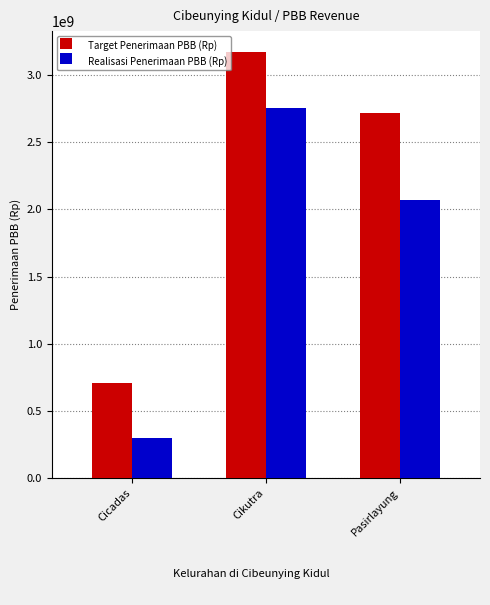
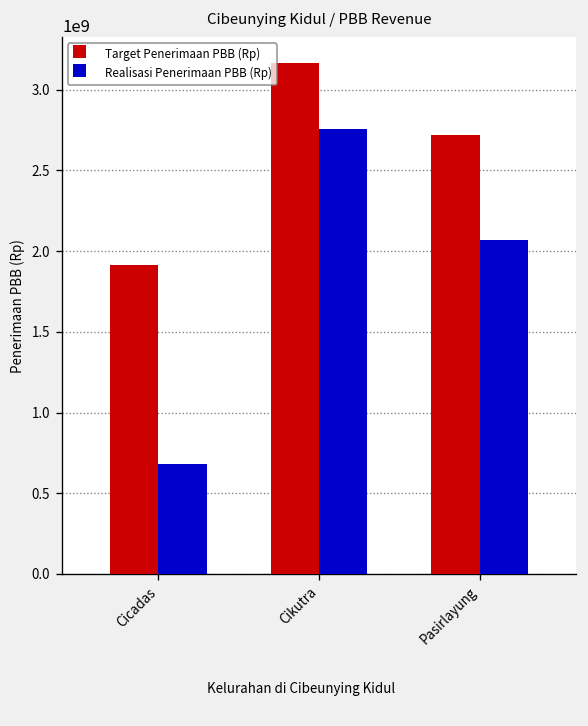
Target Penerimaan PBB (Rp), Cicadas: 710000000 -> 1910000000
Realisasi Penerimaan PBB (Rp), Cicadas: 300000000 -> 680000000
